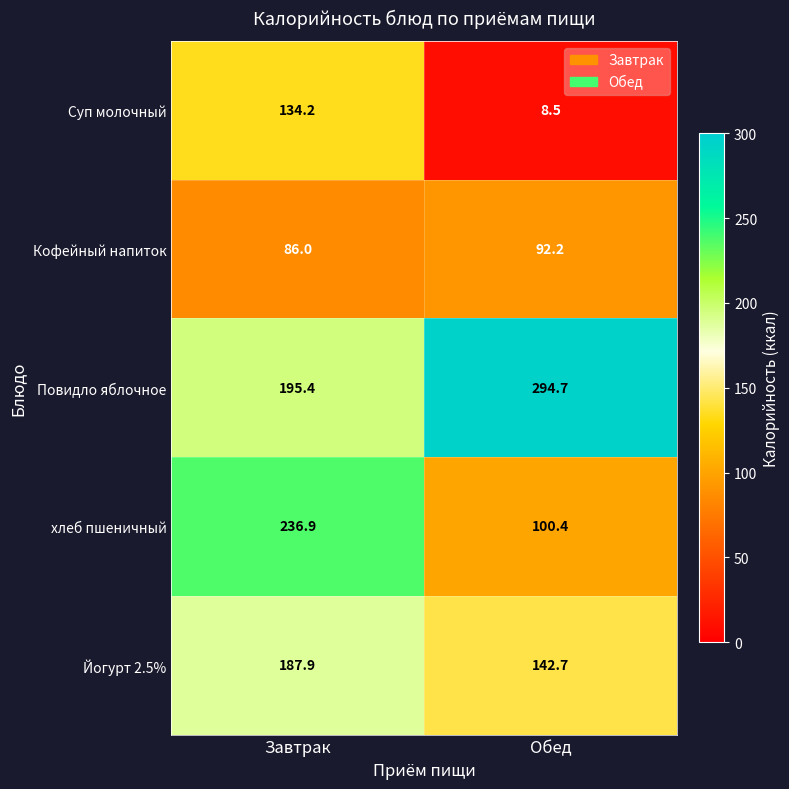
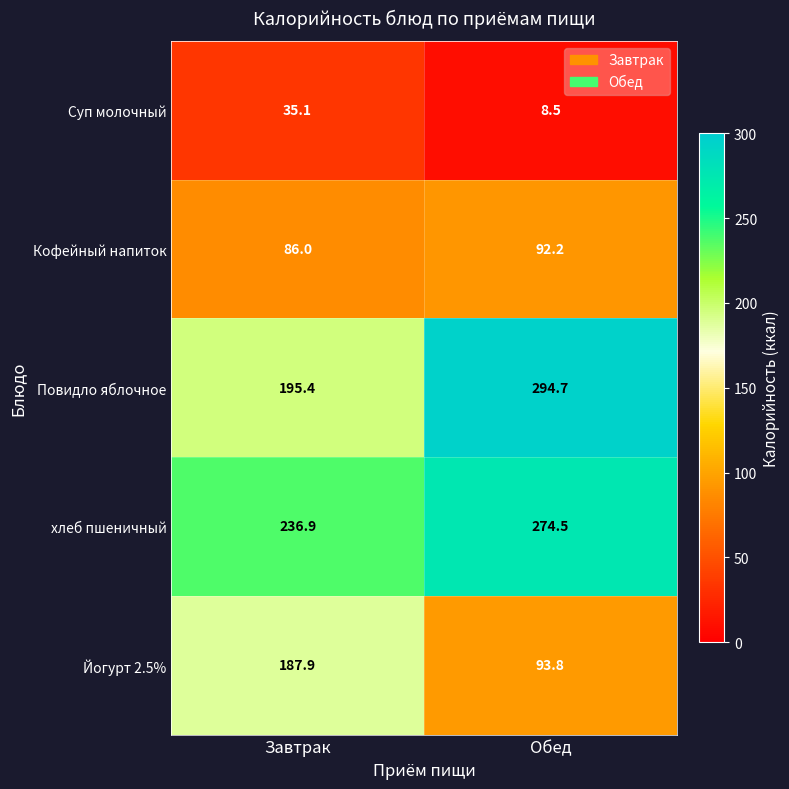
Суп молочный, Завтрак: 134.2 -> 35.1
хлеб пшеничный, Обед: 100.4 -> 274.5
Йогурт 2.5%, Обед: 142.7 -> 93.8
